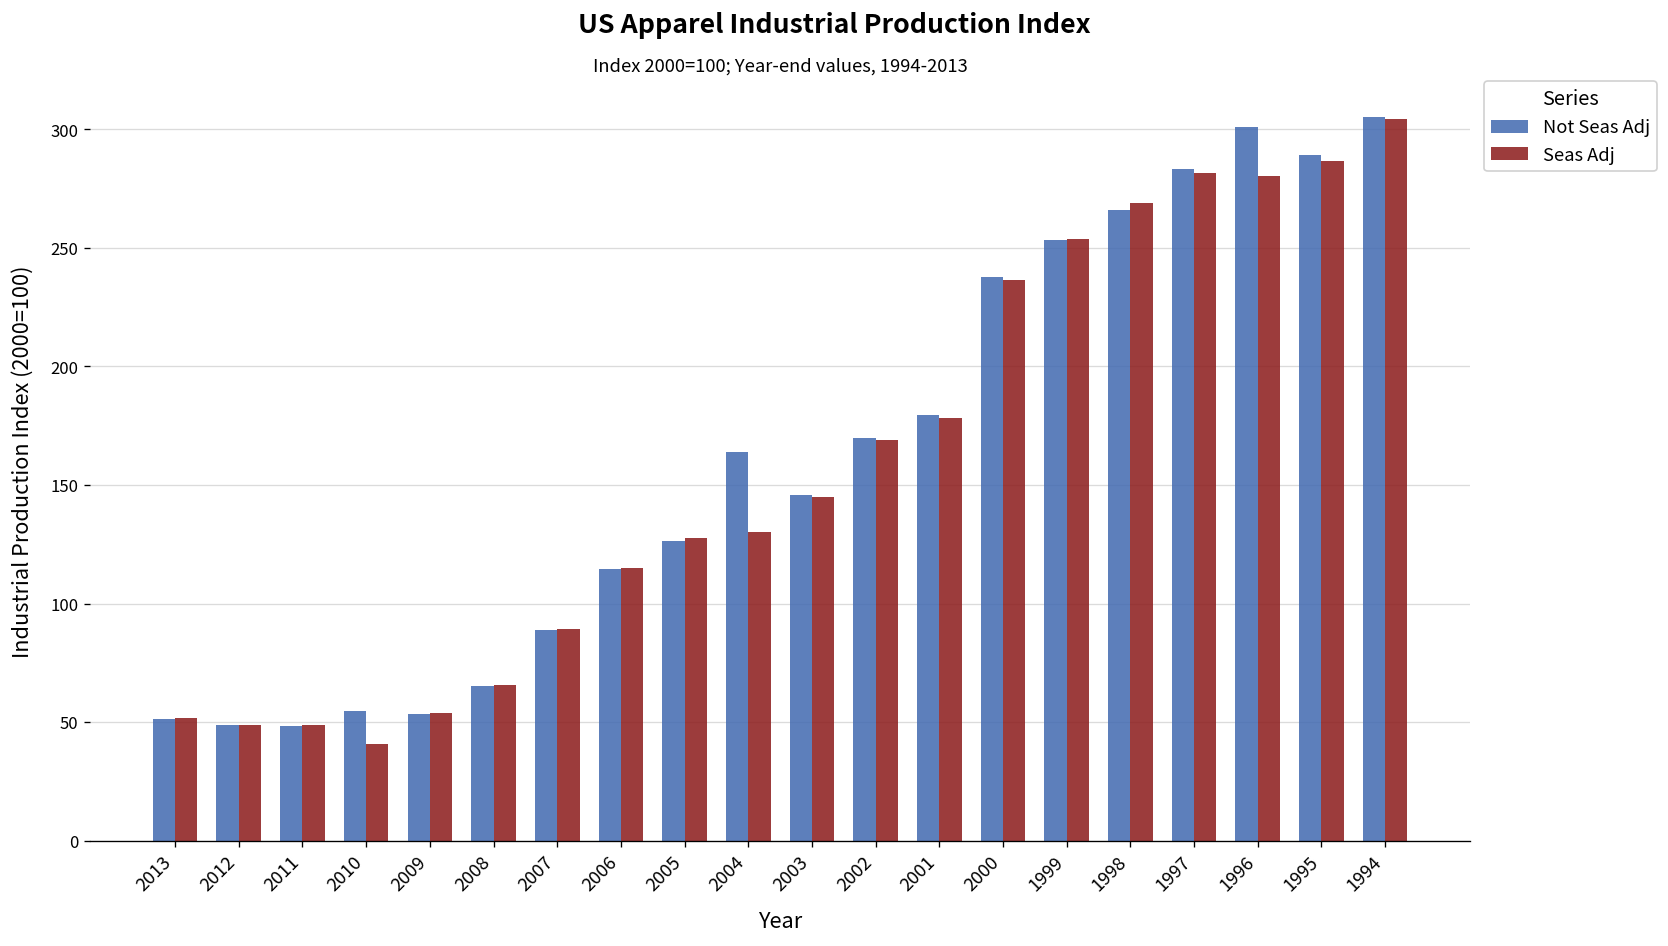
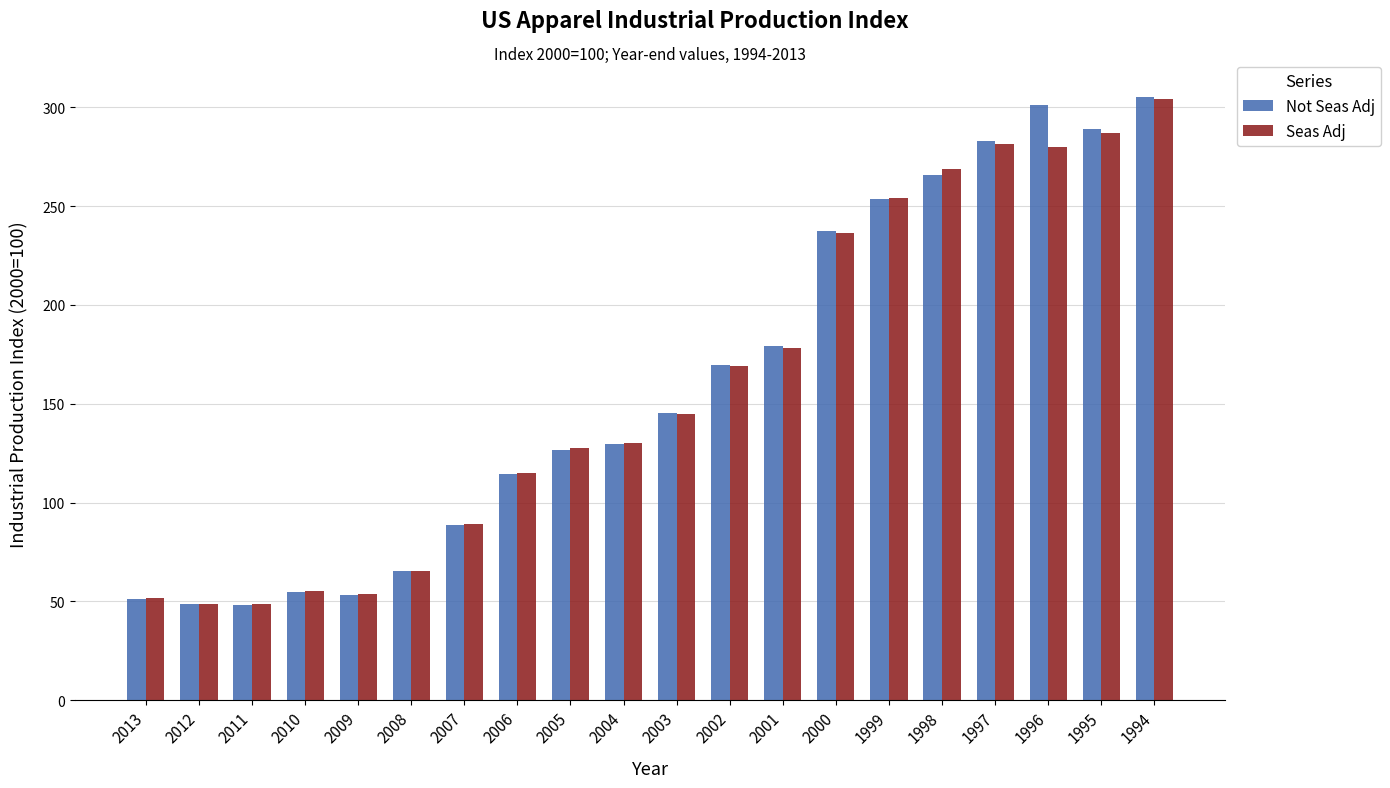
Seas Adj, 2010: 41 -> 55
Not Seas Adj, 2004: 164 -> 130
